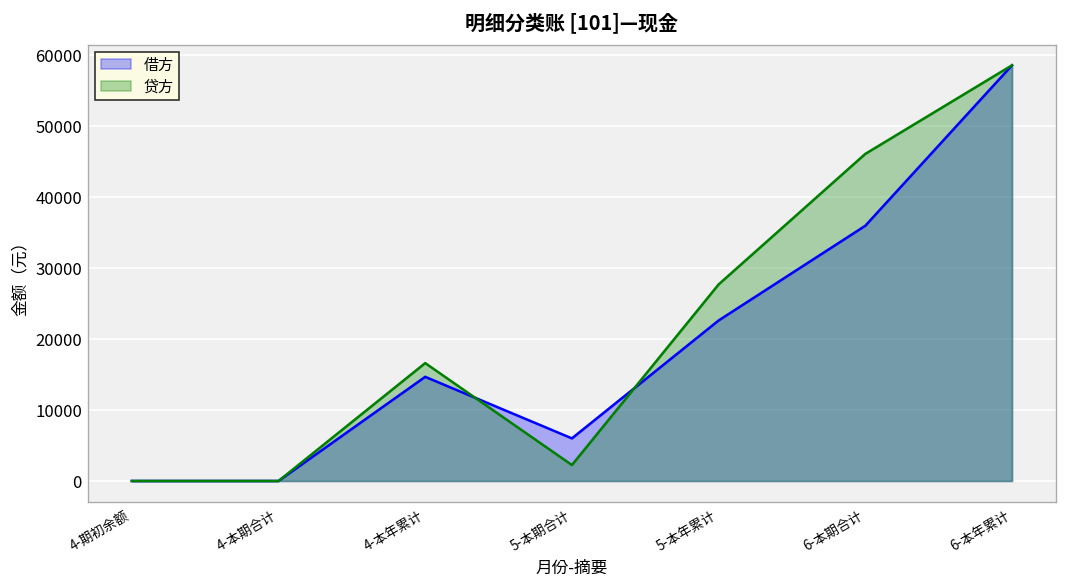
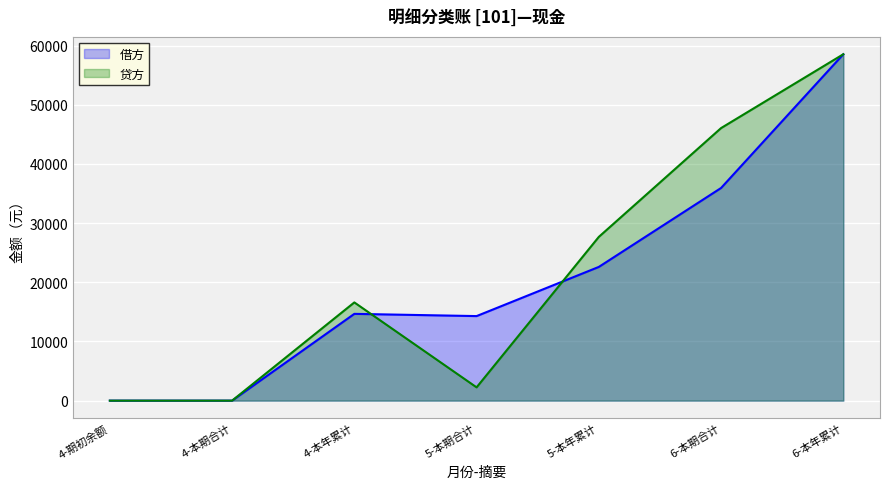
借方, 5-本期合计: 6000 -> 14000
